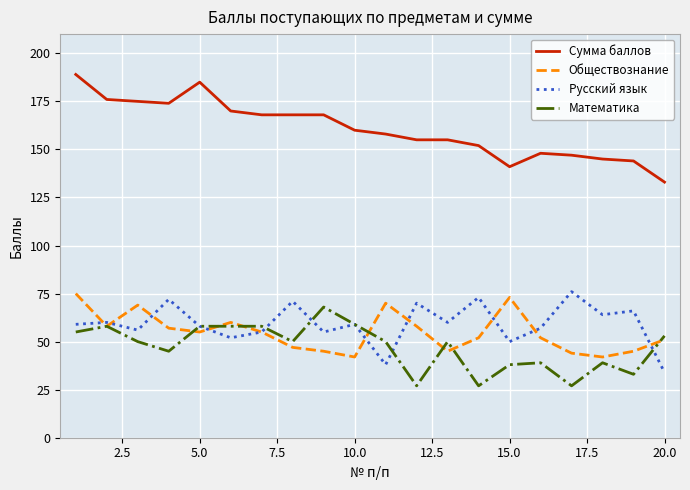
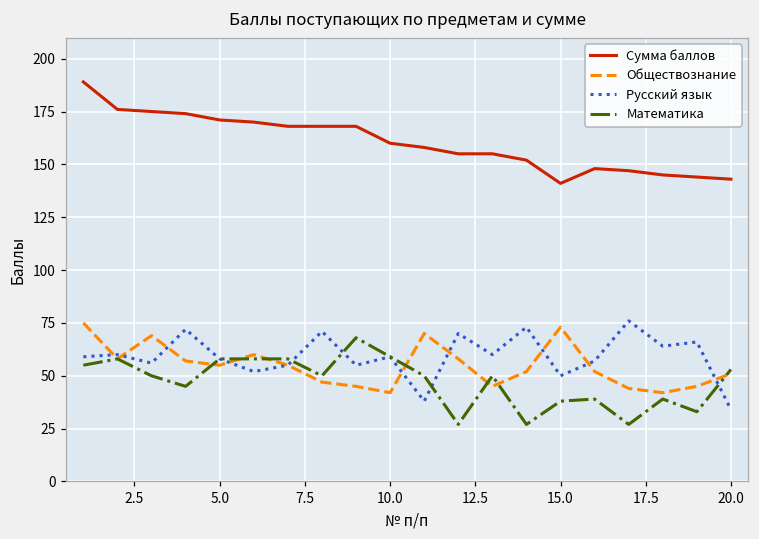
Сумма баллов, 5.0: 185 -> 171
Сумма баллов, 20.0: 133 -> 143
